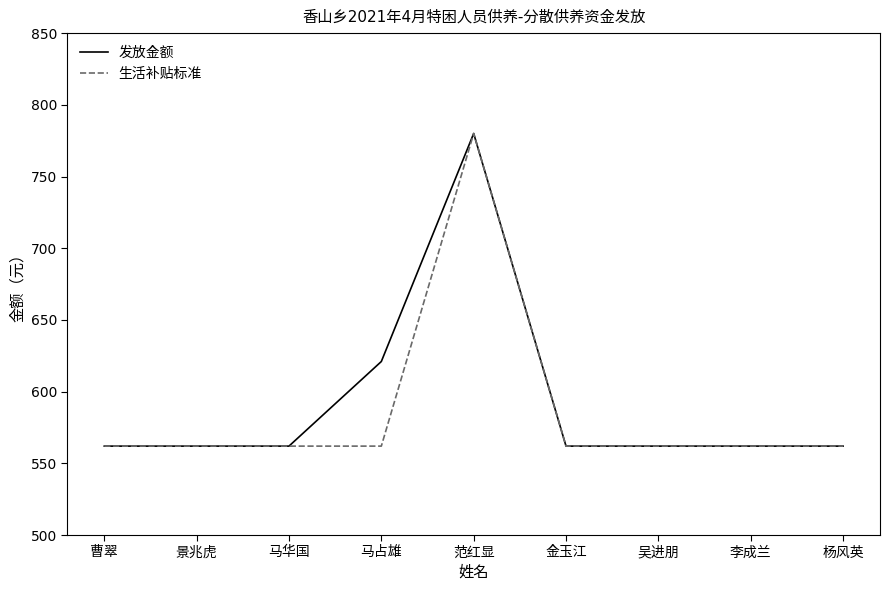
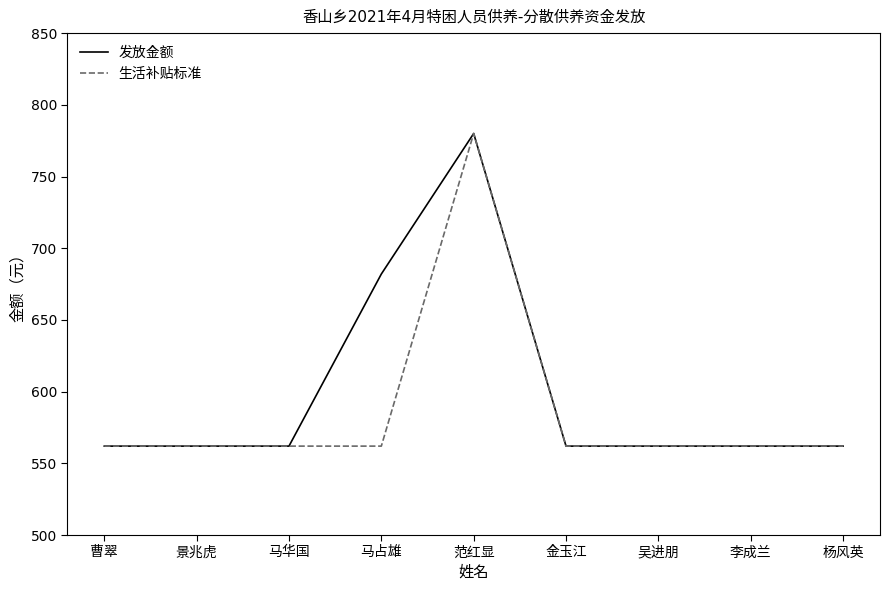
发放金额, 马占雄: 621 -> 682
